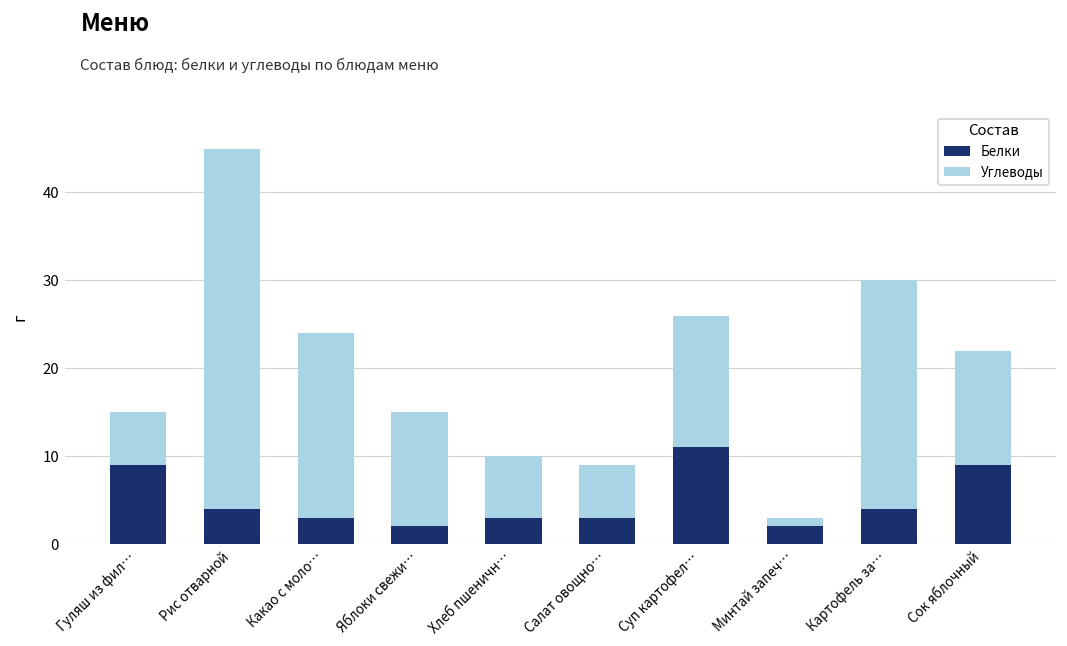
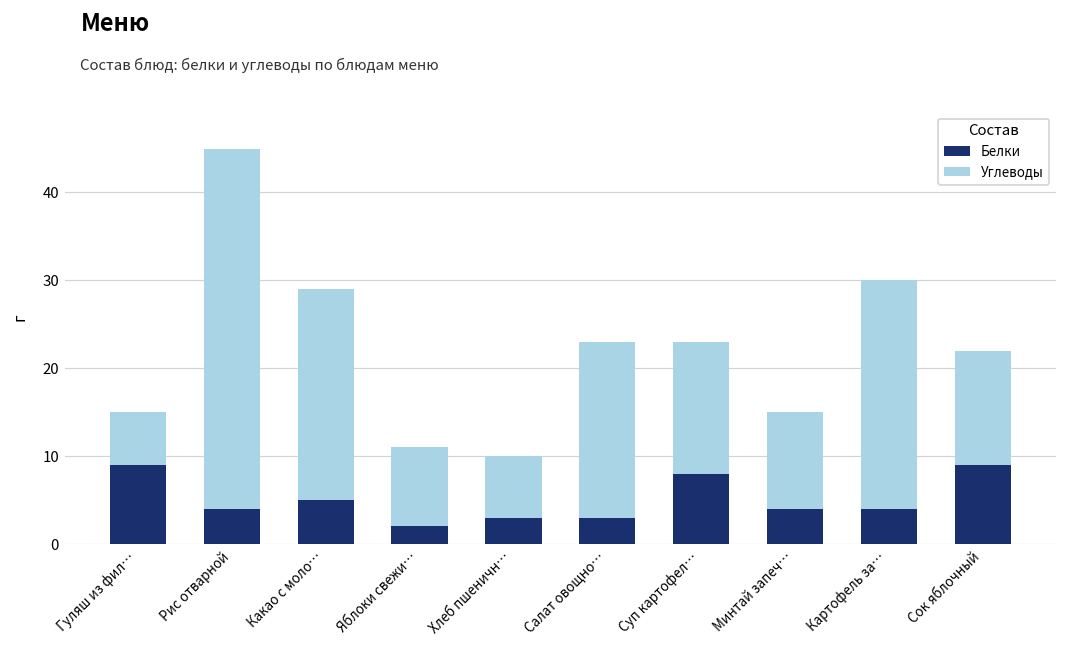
Белки, Какао с моло…: 3 -> 5
Углеводы, Какао с моло…: 21 -> 24
Углеводы, Яблоки свежи…: 13 -> 9
Углеводы, Салат овощно…: 6 -> 20
Белки, Суп картофел…: 11 -> 8
Белки, Минтай запеч…: 2 -> 4
Углеводы, Минтай запеч…: 1 -> 11
